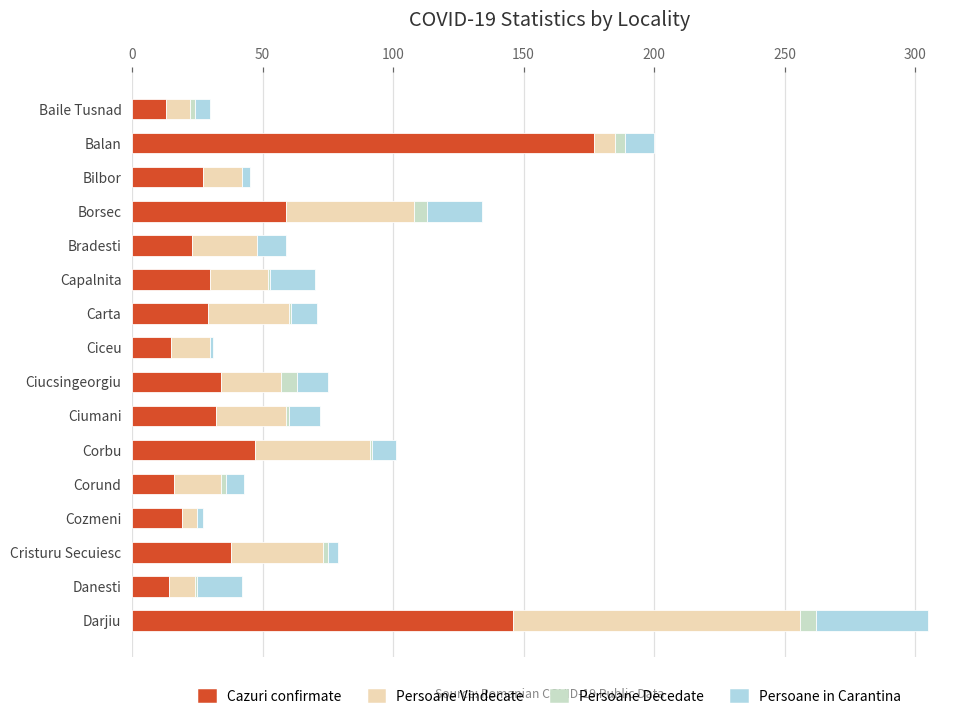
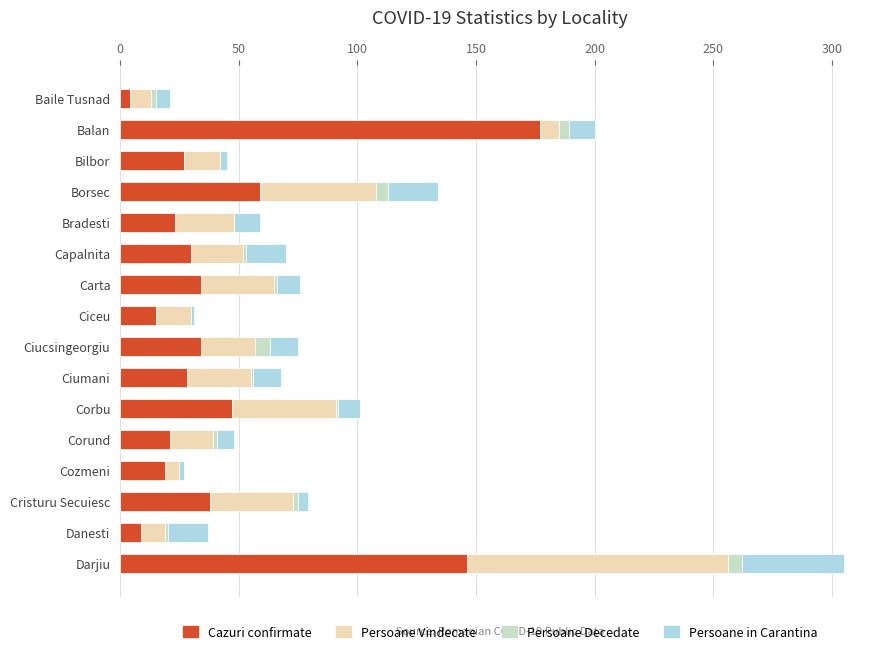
Cazuri confirmate, Baile Tusnad: 13 -> 4
Cazuri confirmate, Carta: 29 -> 34
Cazuri confirmate, Ciumani: 32 -> 28
Cazuri confirmate, Corund: 16 -> 21
Cazuri confirmate, Danesti: 14 -> 9
